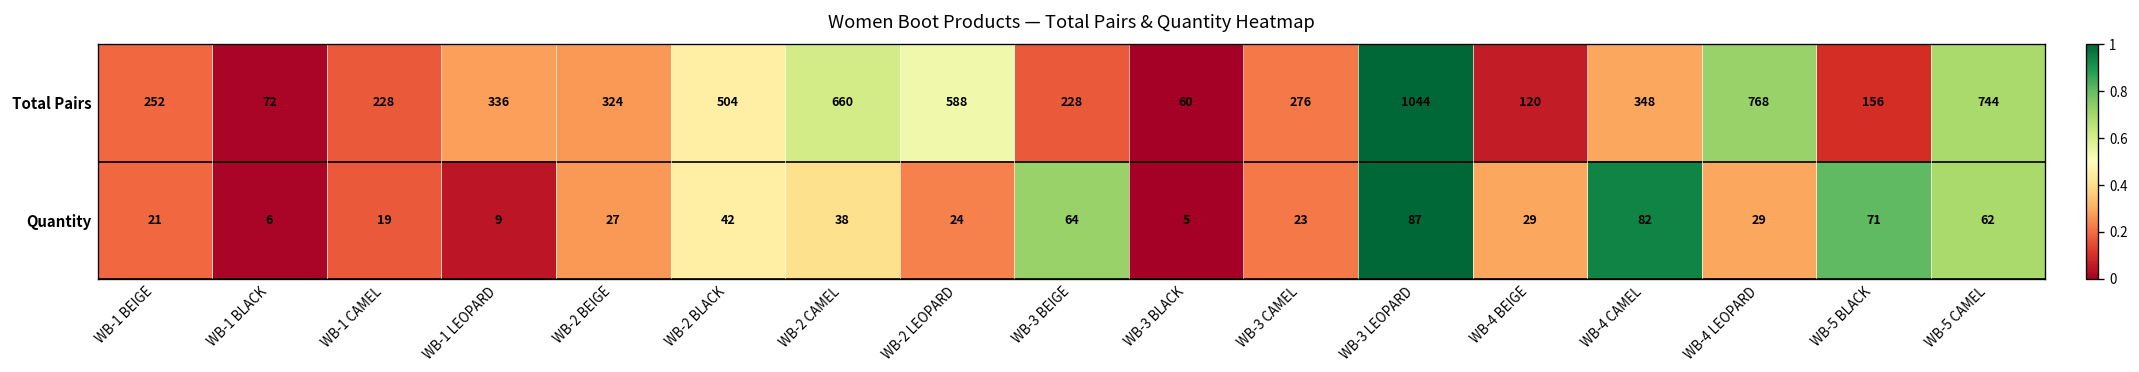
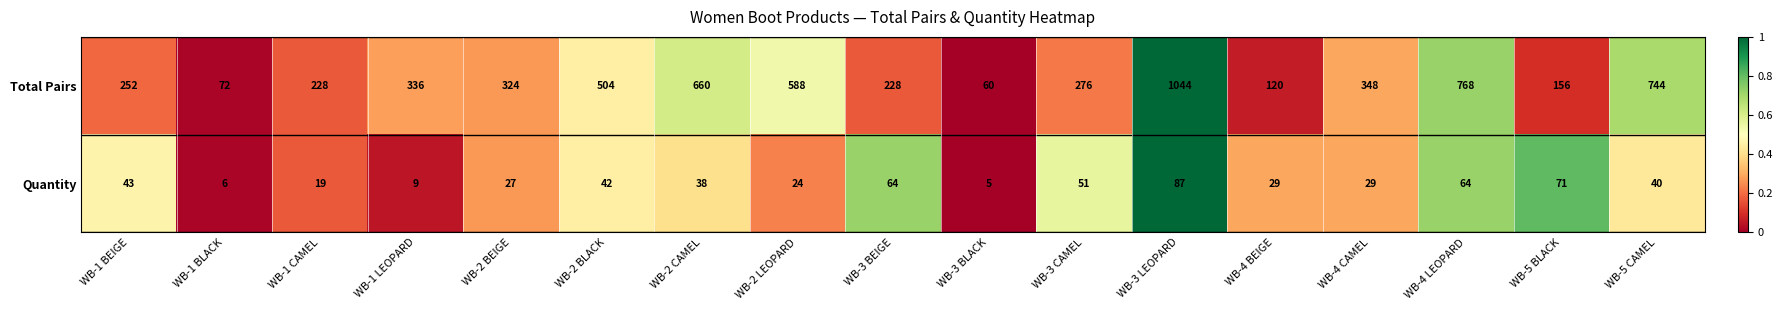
Quantity, WB-1 BEIGE: 21 -> 43
Quantity, WB-3 CAMEL: 23 -> 51
Quantity, WB-4 CAMEL: 82 -> 29
Quantity, WB-4 LEOPARD: 29 -> 64
Quantity, WB-5 CAMEL: 62 -> 40
